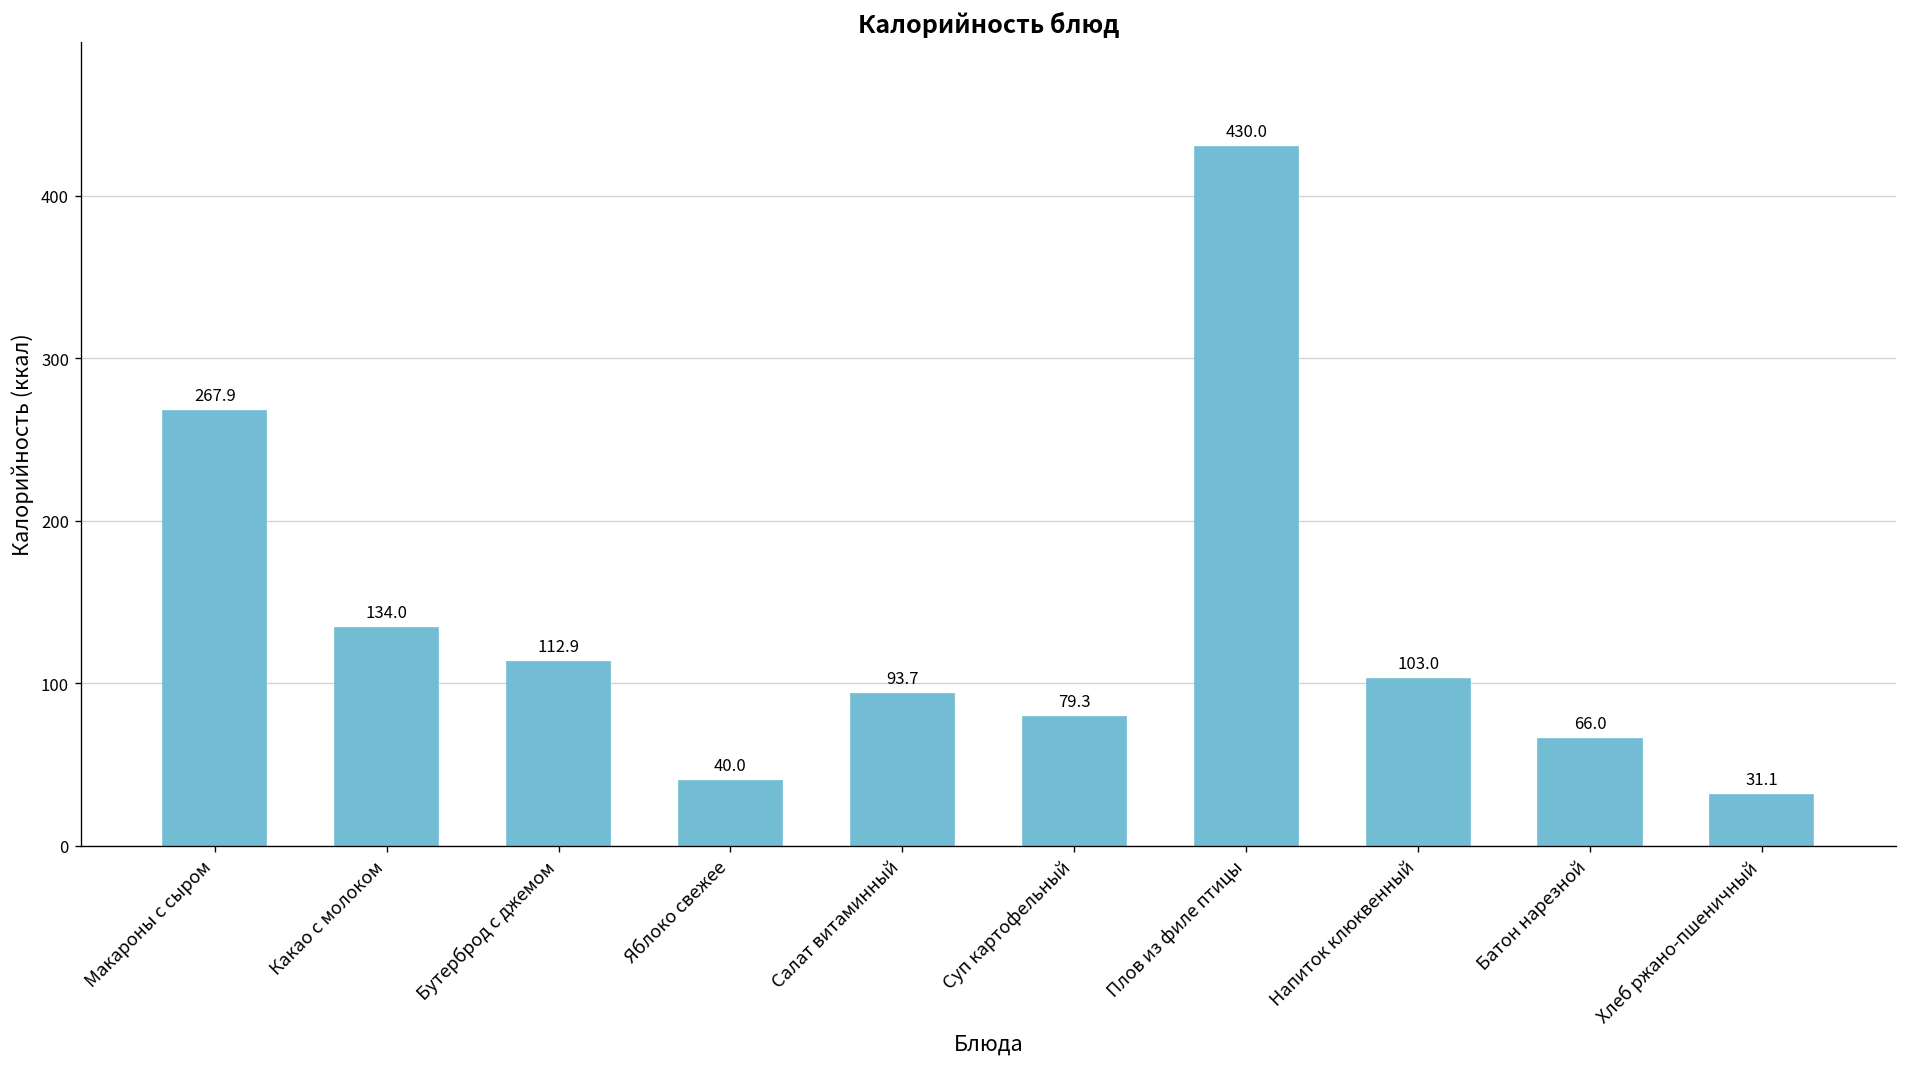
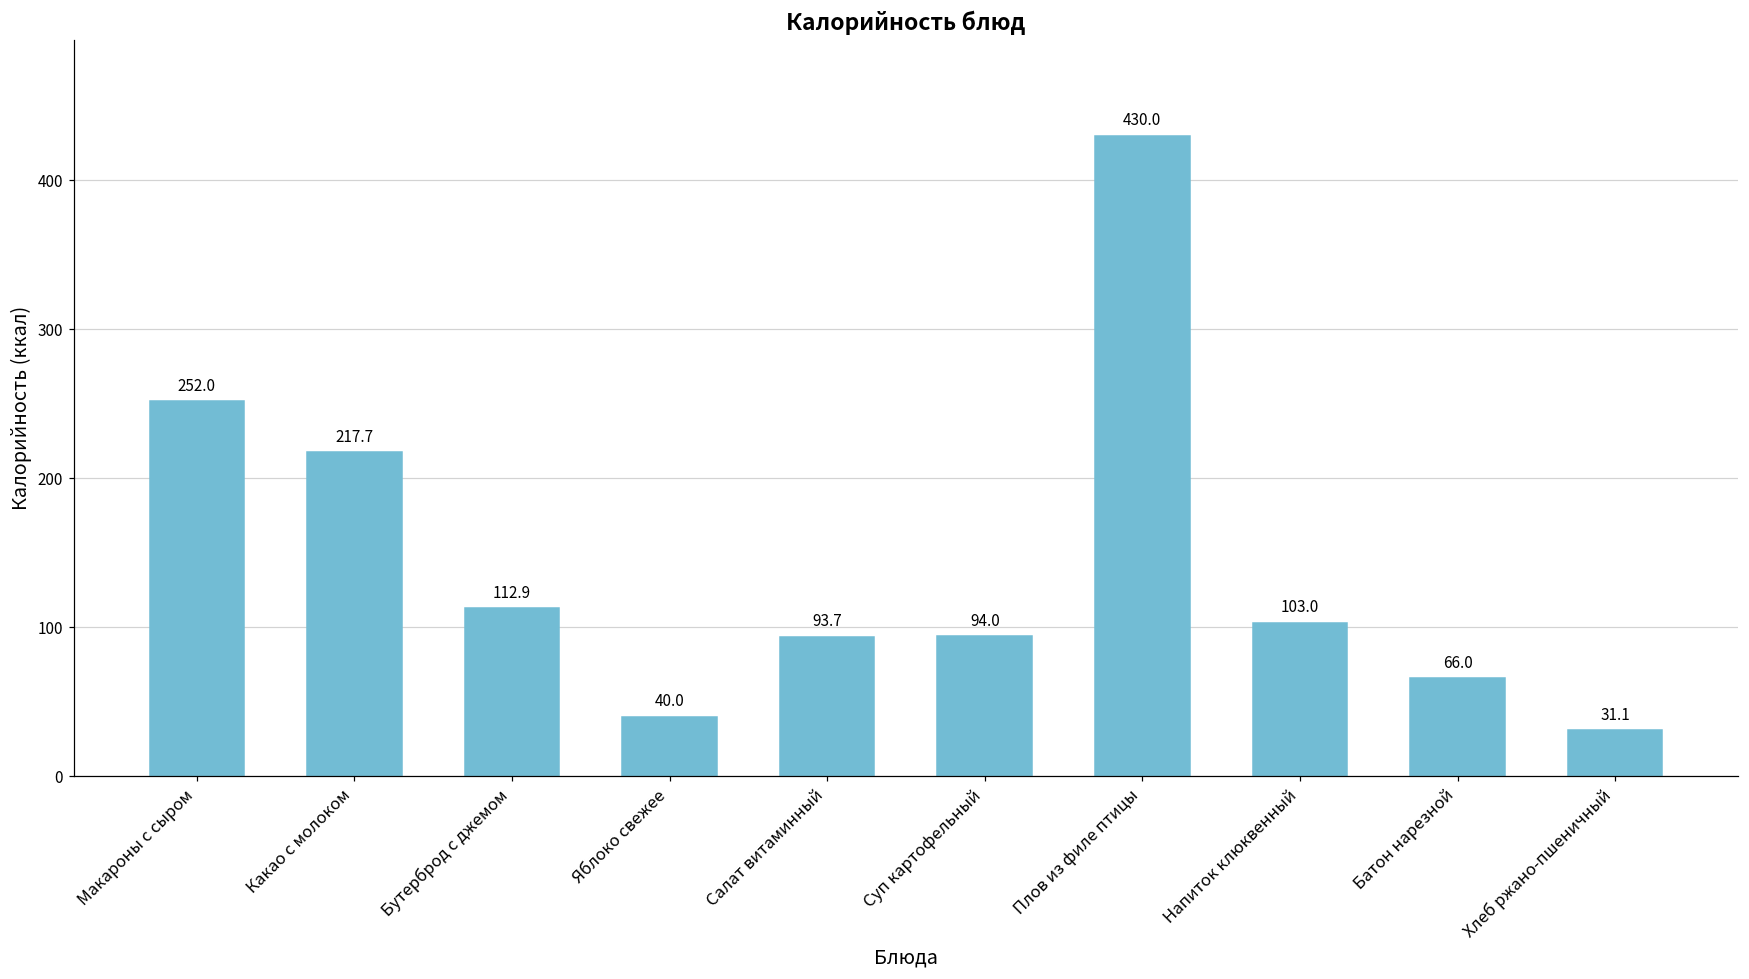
Макароны с сыром: 267.9 -> 252.0
Какао с молоком: 134.0 -> 217.7
Суп картофельный: 79.3 -> 94.0
